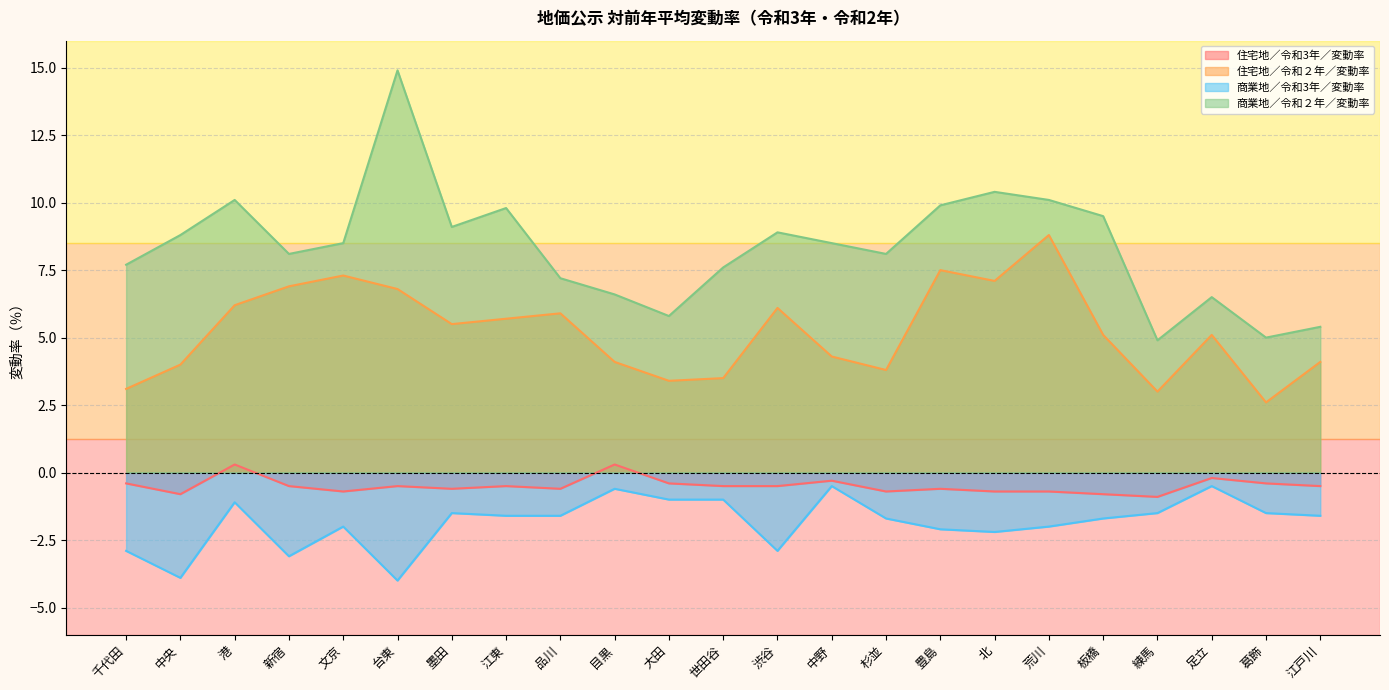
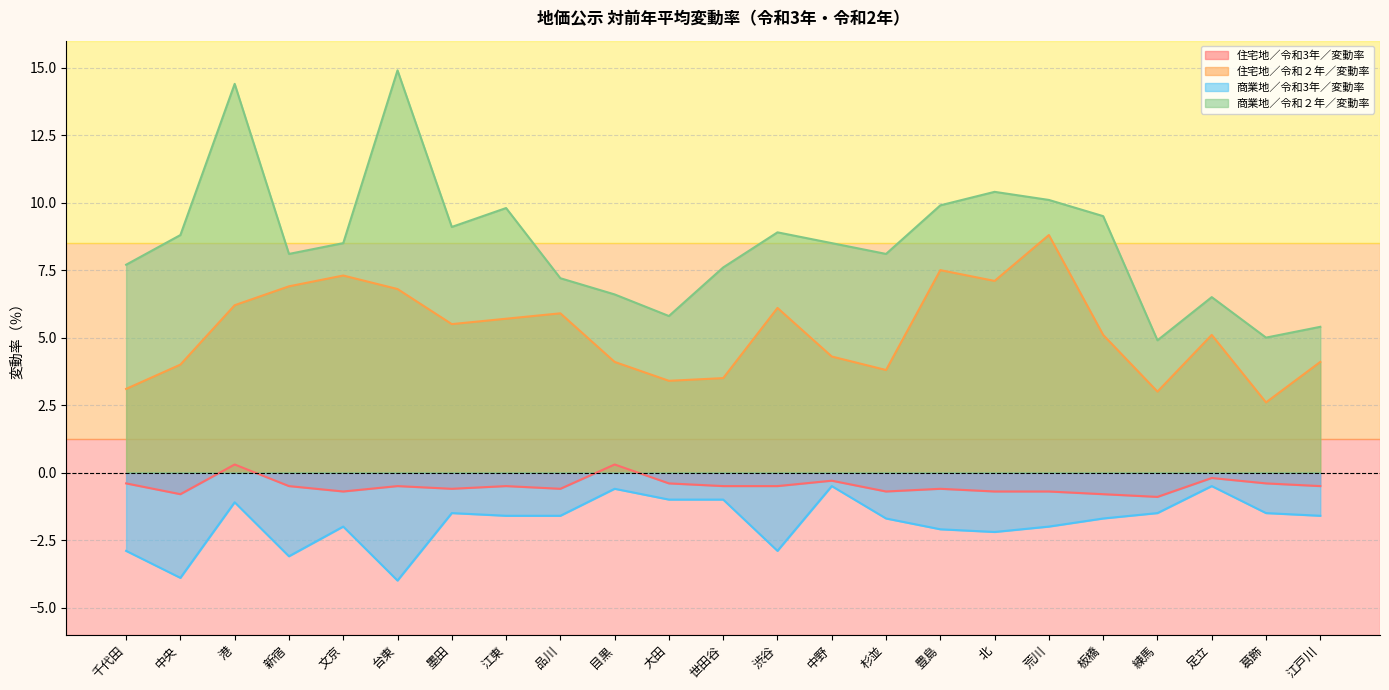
商業地／令和２年／変動率, 港: 10.1 -> 14.4
